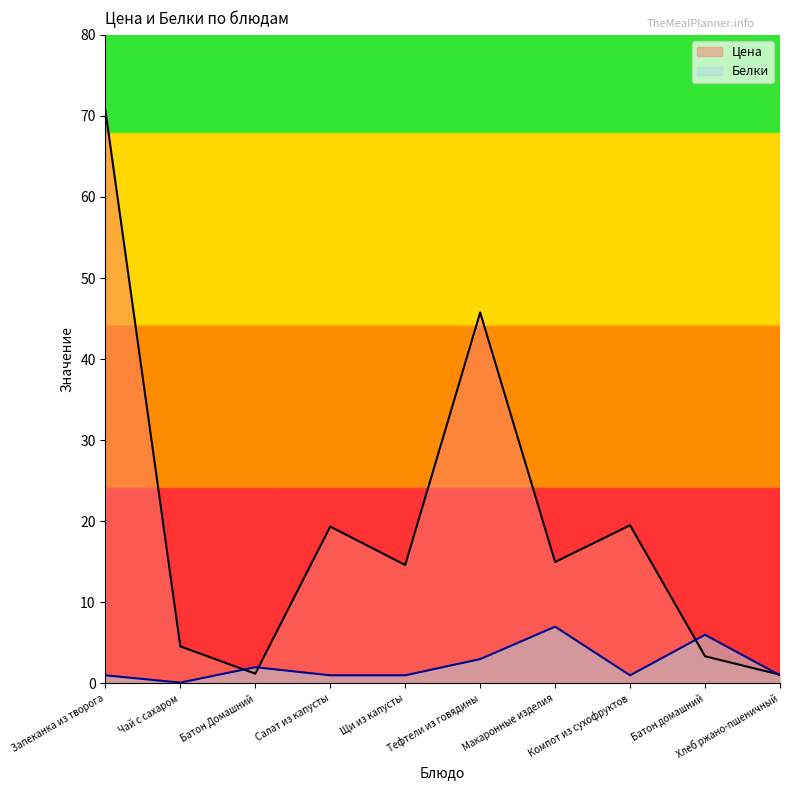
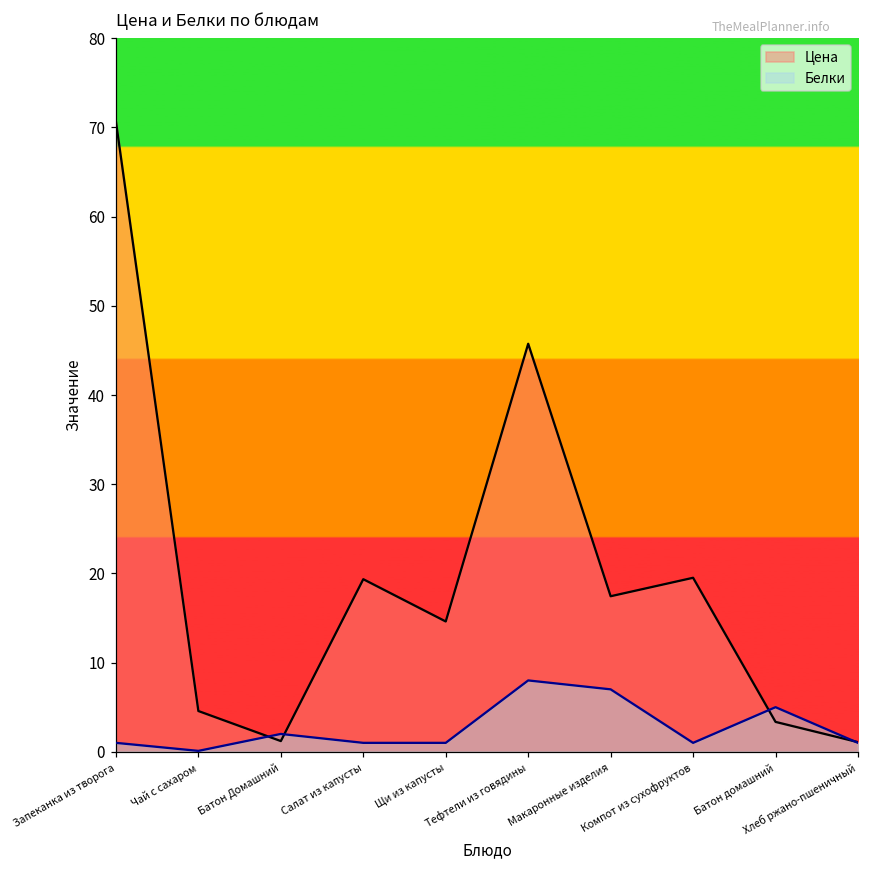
Белки, Тефтели из говядины: 3 -> 8
Цена, Макаронные изделия: 15 -> 17
Белки, Батон домашний: 6 -> 5
